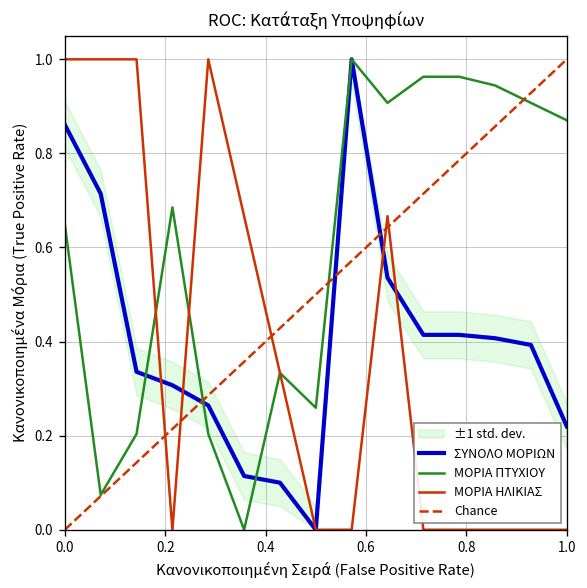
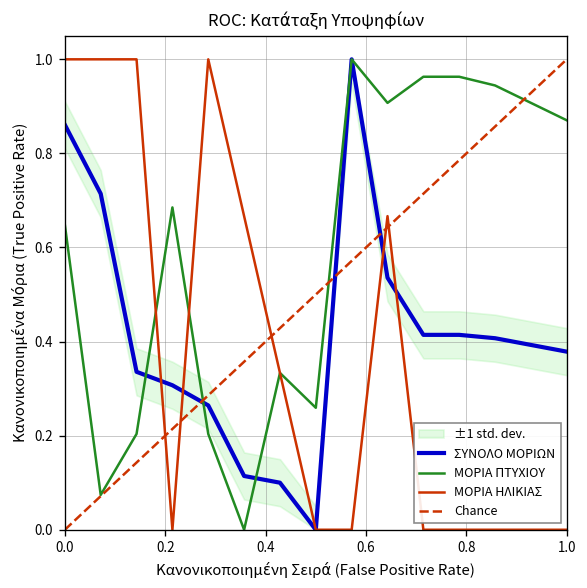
ΣΥΝΟΛΟ ΜΟΡΙΩΝ, 1.0: 0.22 -> 0.38
